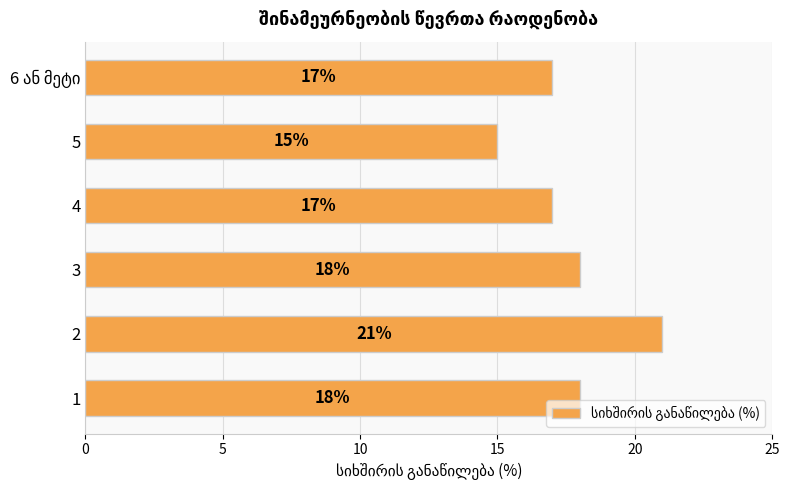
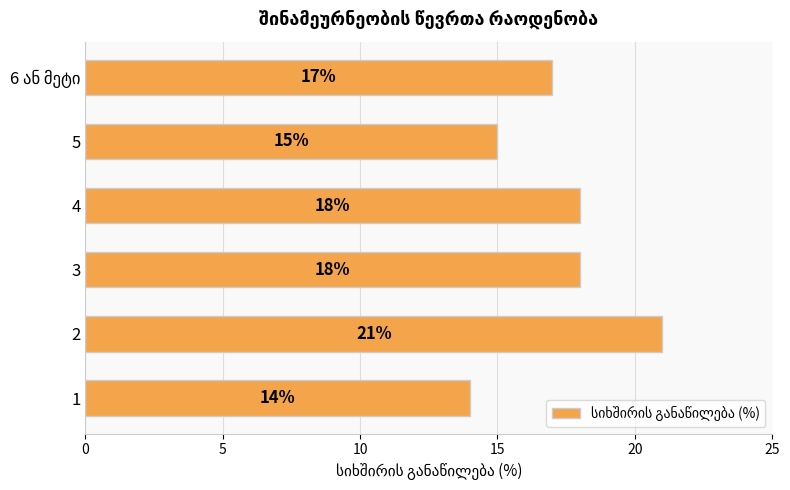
4: 17% -> 18%
1: 18% -> 14%
